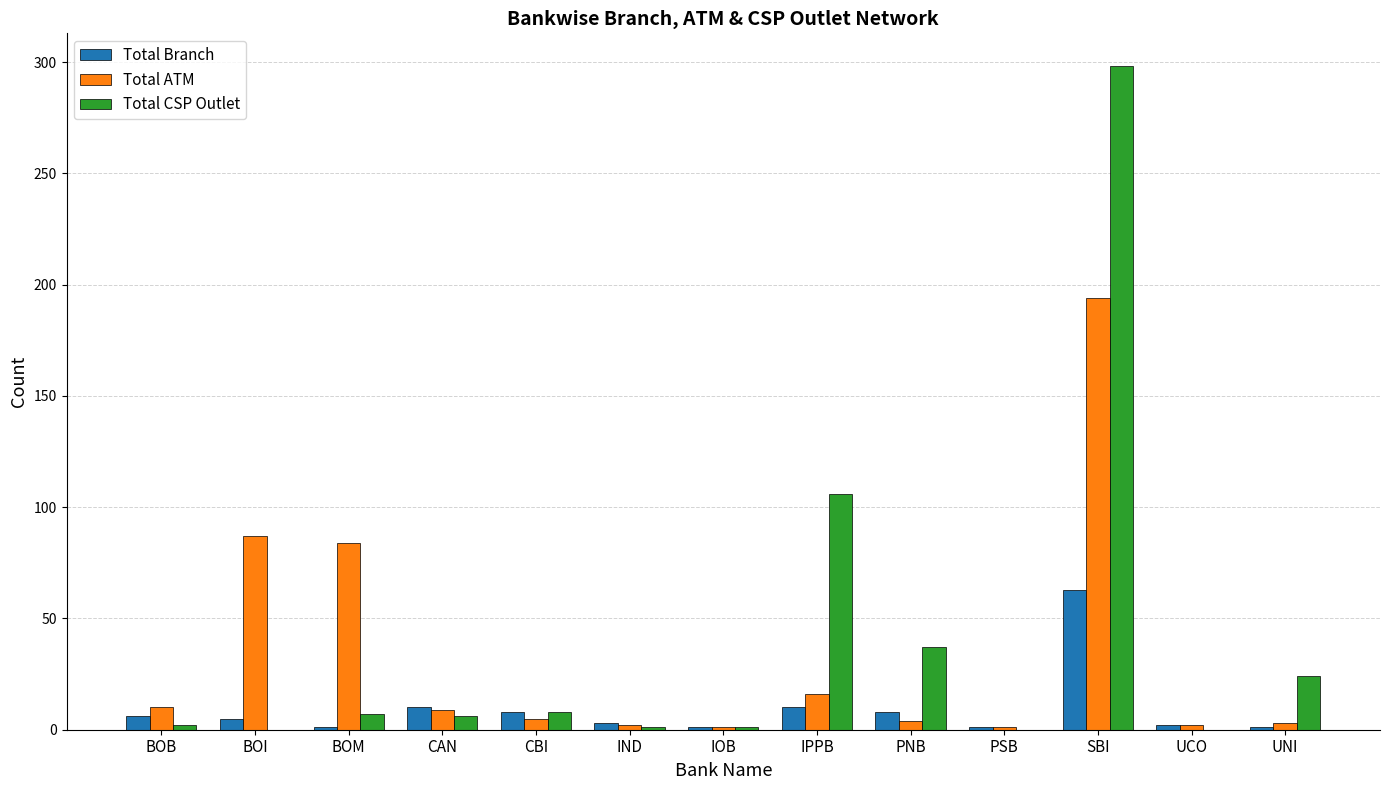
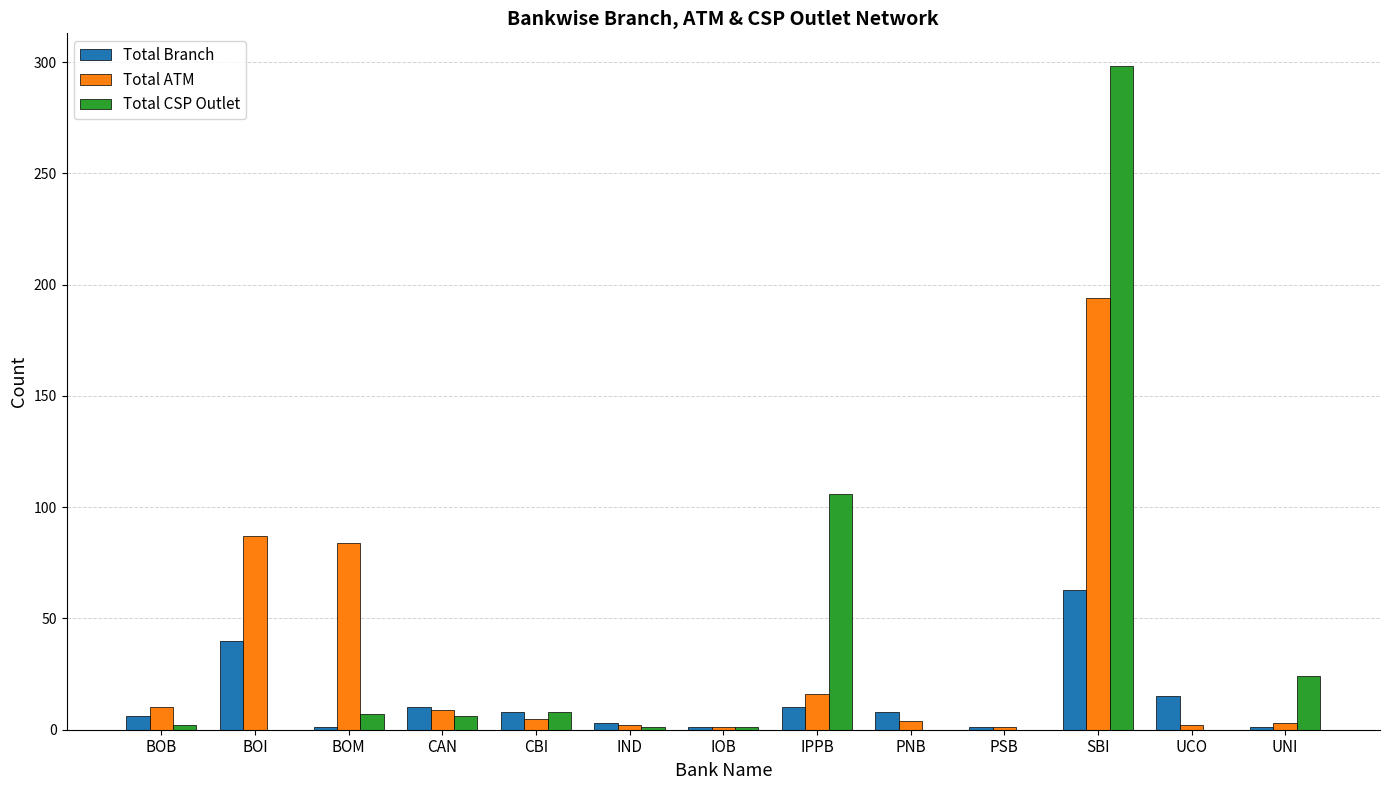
Total Branch, BOI: 5 -> 40
Total CSP Outlet, PNB: 37 -> 0
Total Branch, UCO: 2 -> 15
